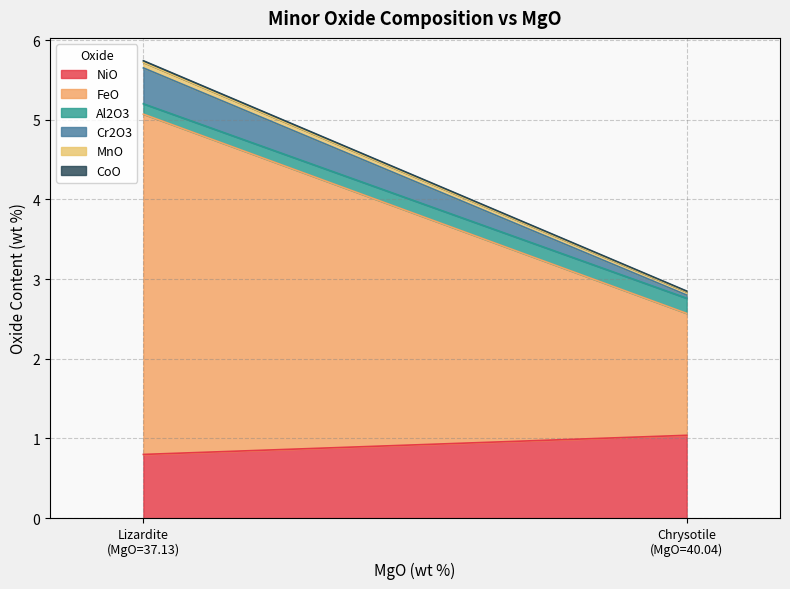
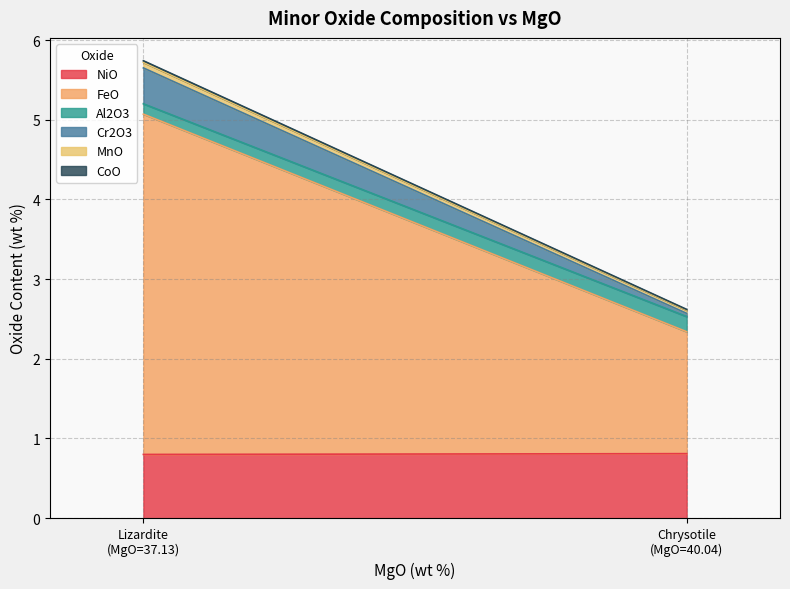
NiO, Chrysotile (MgO=40.04): 1.0 -> 0.8
